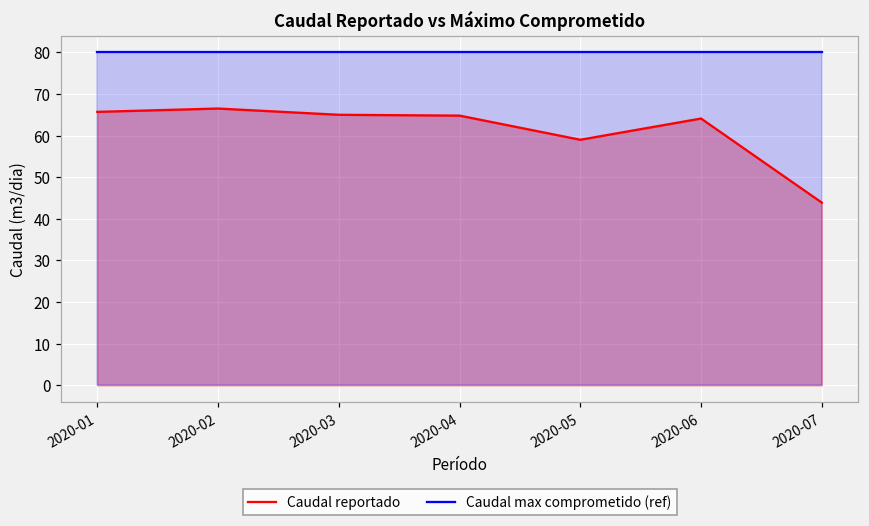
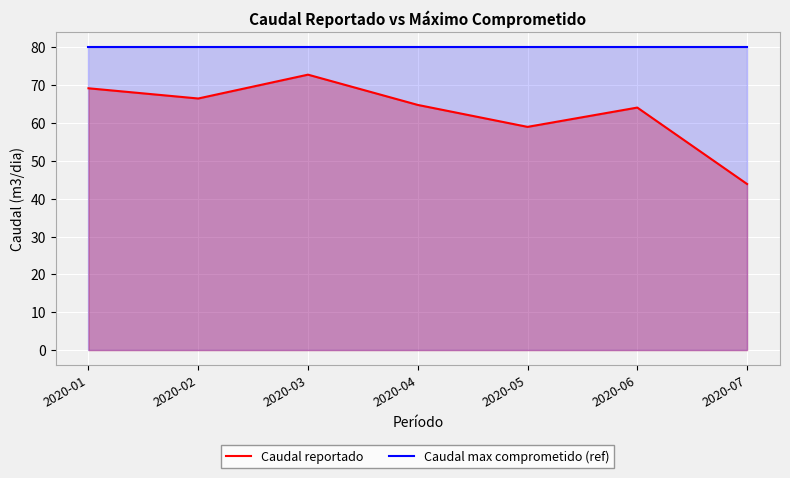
Caudal reportado, 2020-01: 66 -> 69
Caudal reportado, 2020-03: 65 -> 73
